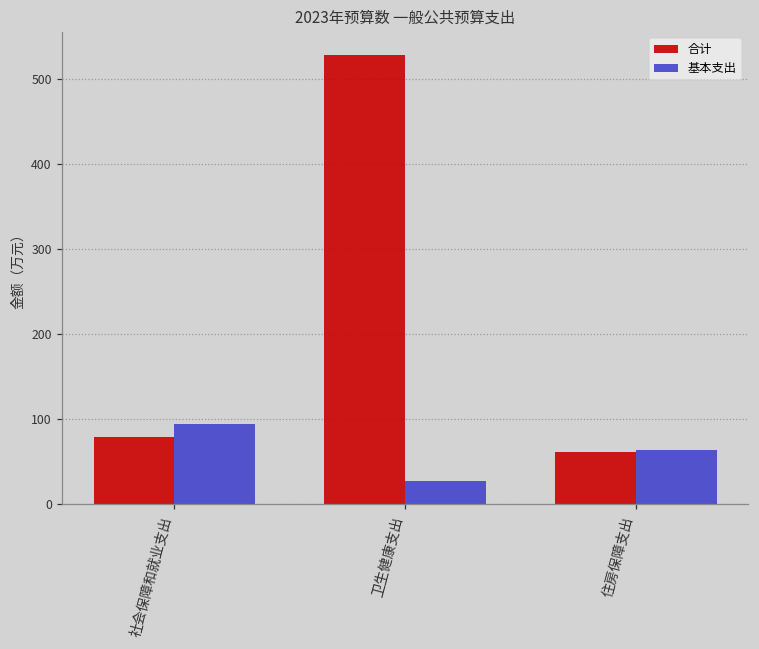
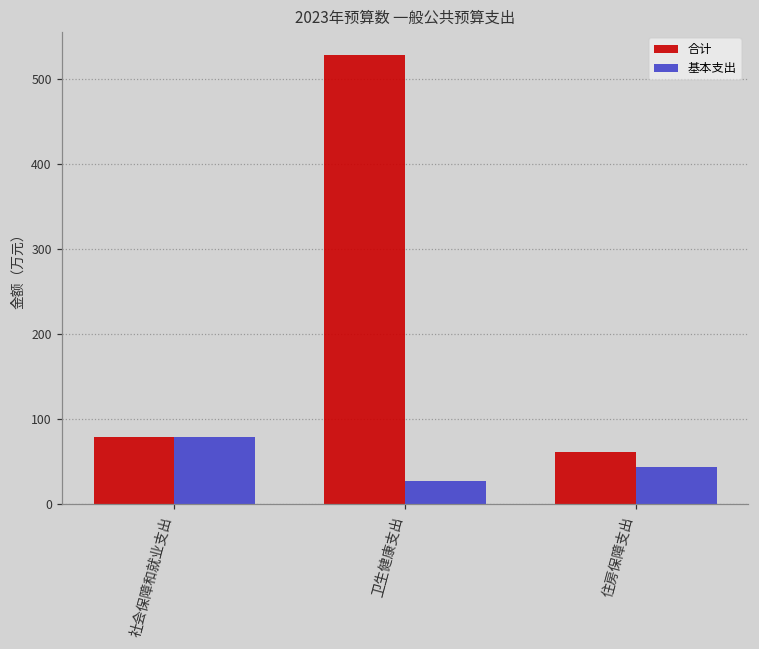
基本支出, 社会保障和就业支出: 90 -> 80
基本支出, 住房保障支出: 60 -> 40
